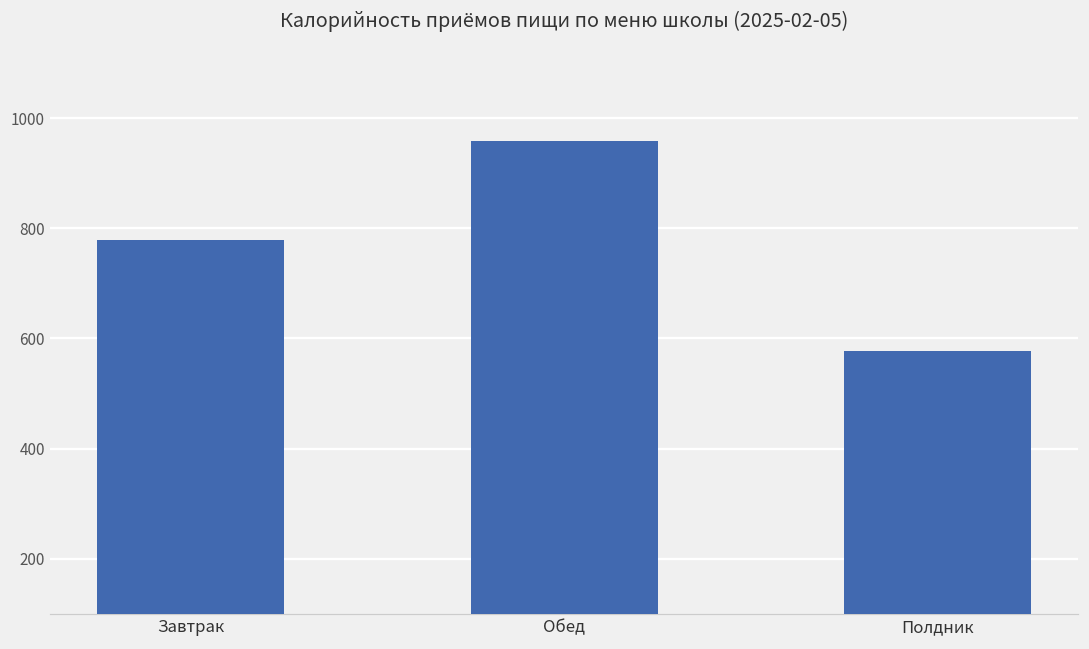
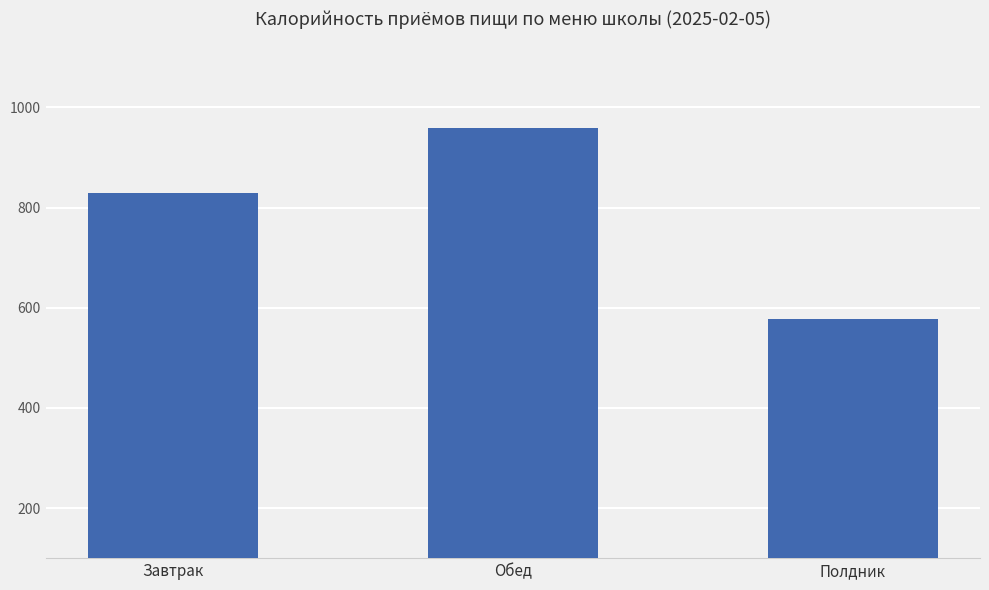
Завтрак: 780 -> 830
